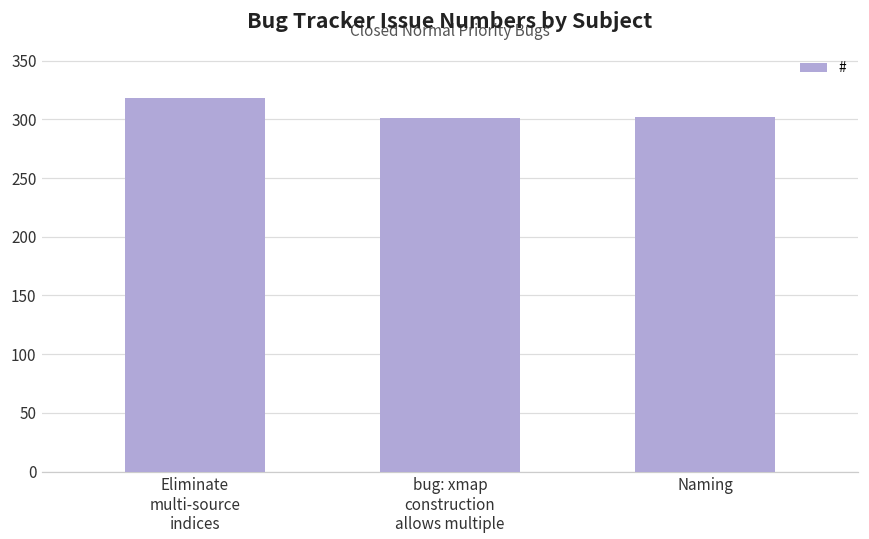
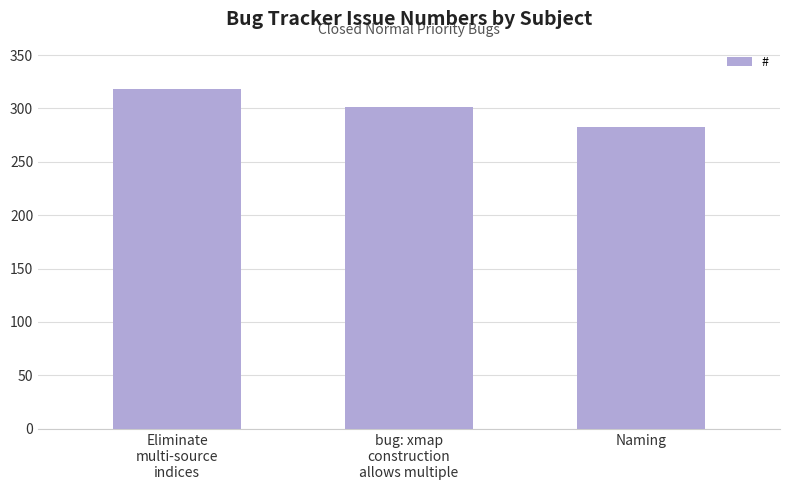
Naming: 302 -> 283
